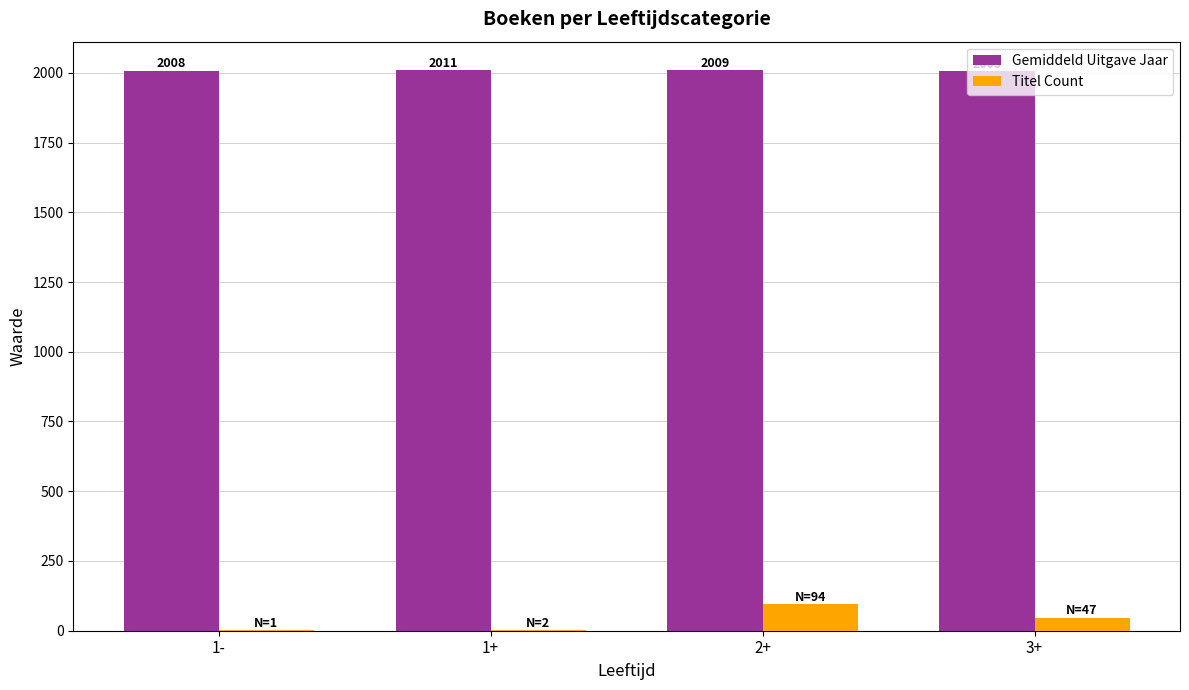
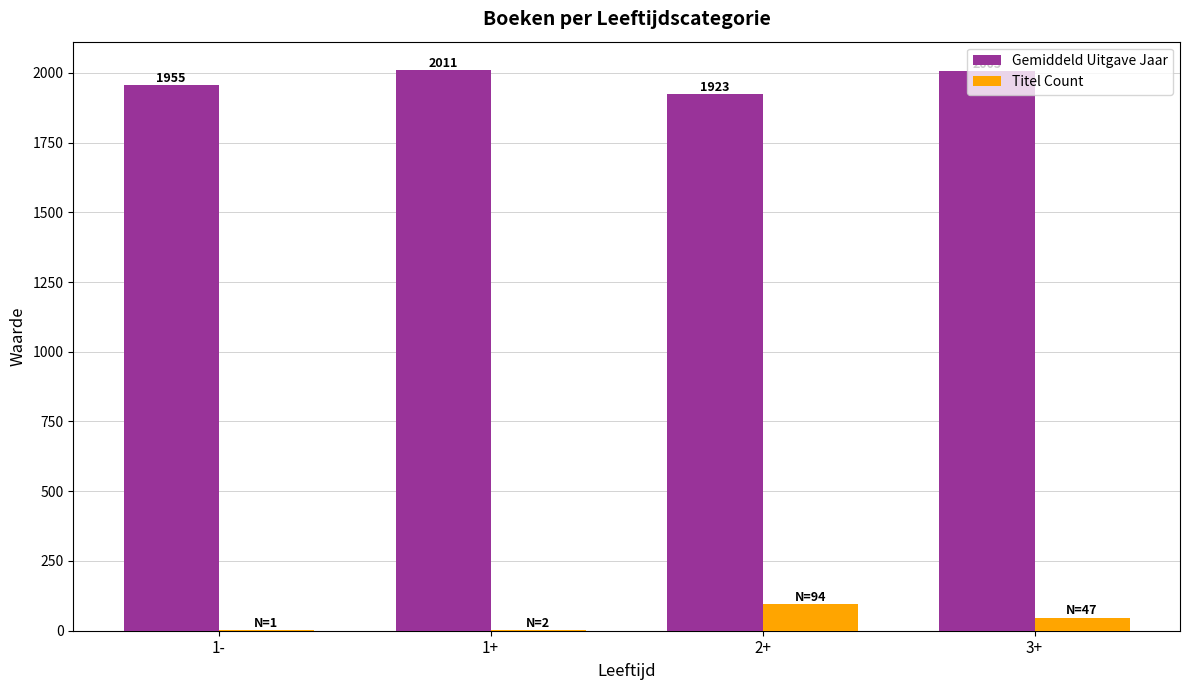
Gemiddeld Uitgave Jaar, 1-: 2008 -> 1955
Gemiddeld Uitgave Jaar, 2+: 2009 -> 1923
